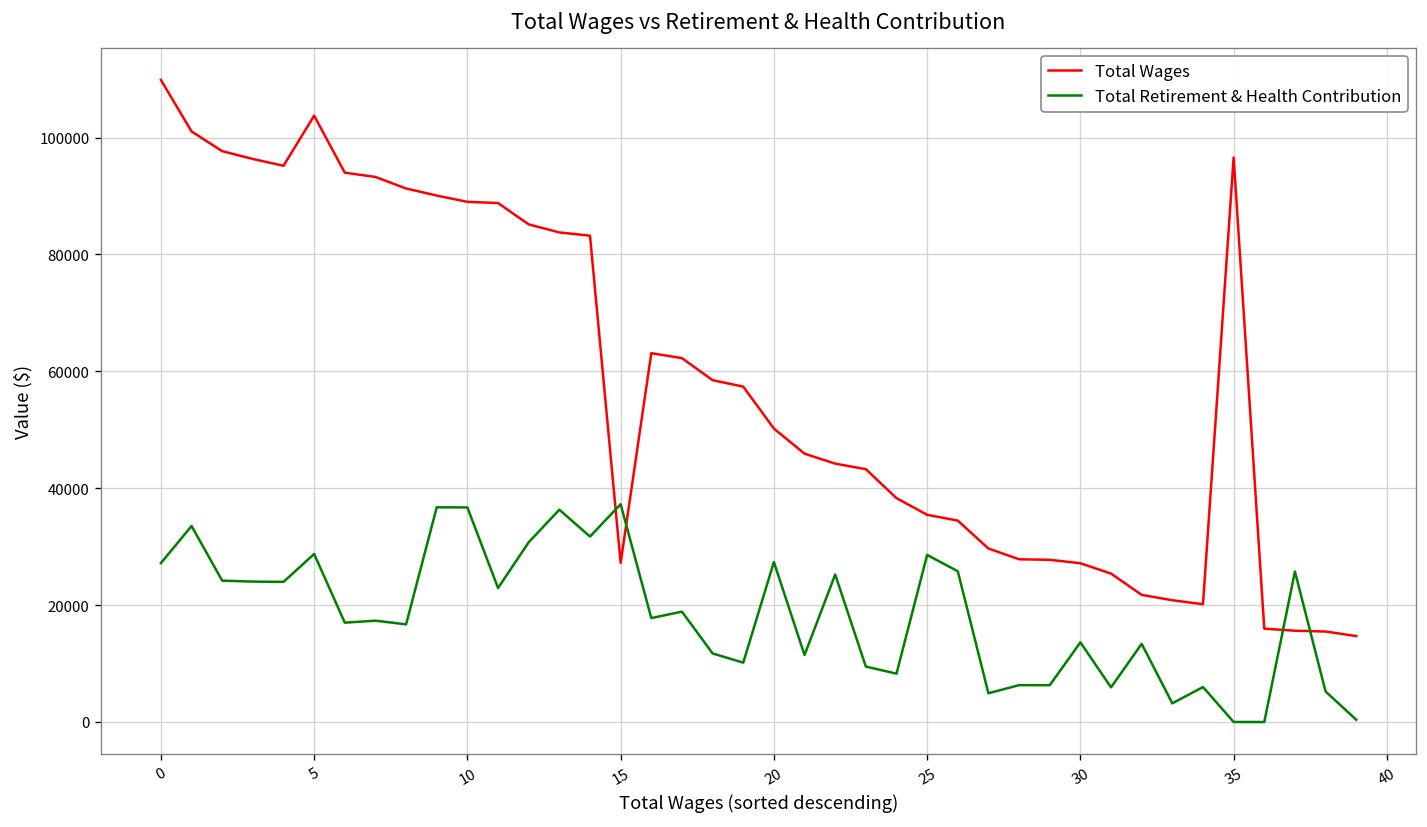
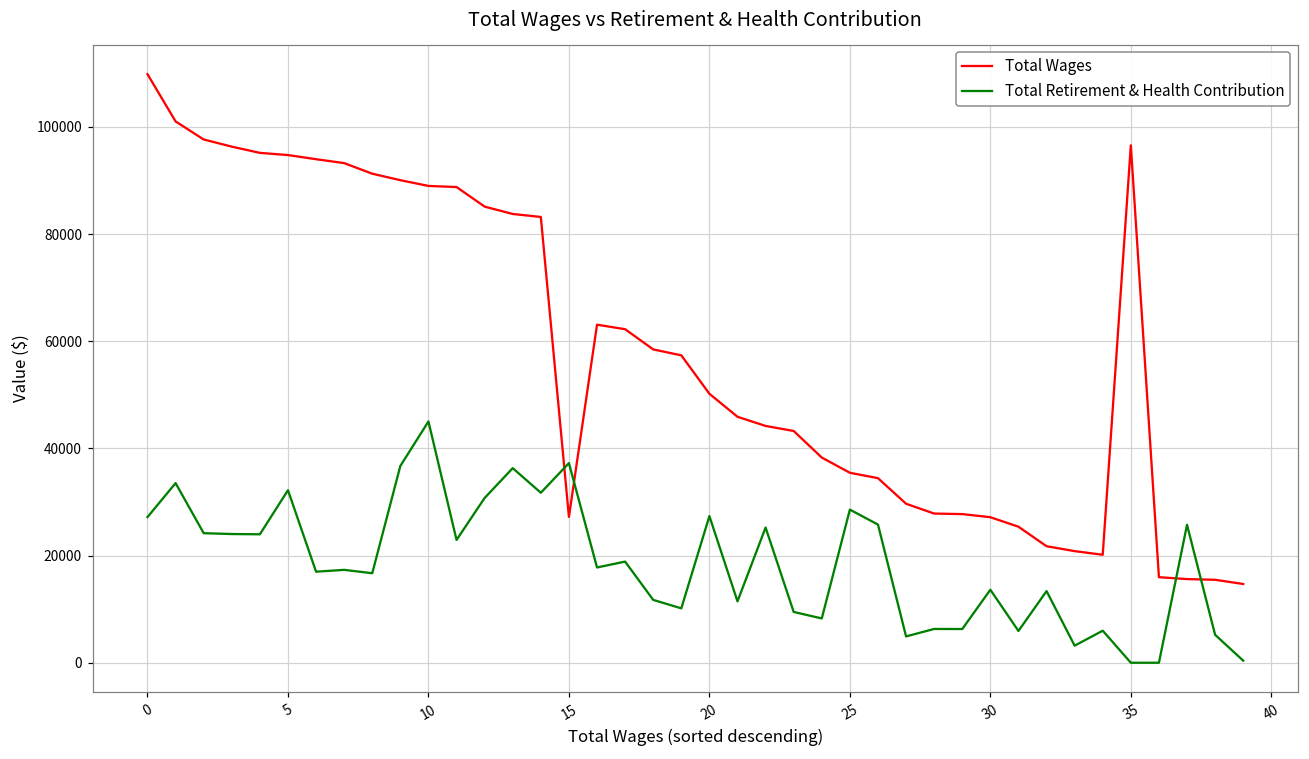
Total Wages, 5: 104000 -> 95000
Total Retirement & Health Contribution, 5: 29000 -> 32000
Total Retirement & Health Contribution, 10: 37000 -> 45000
